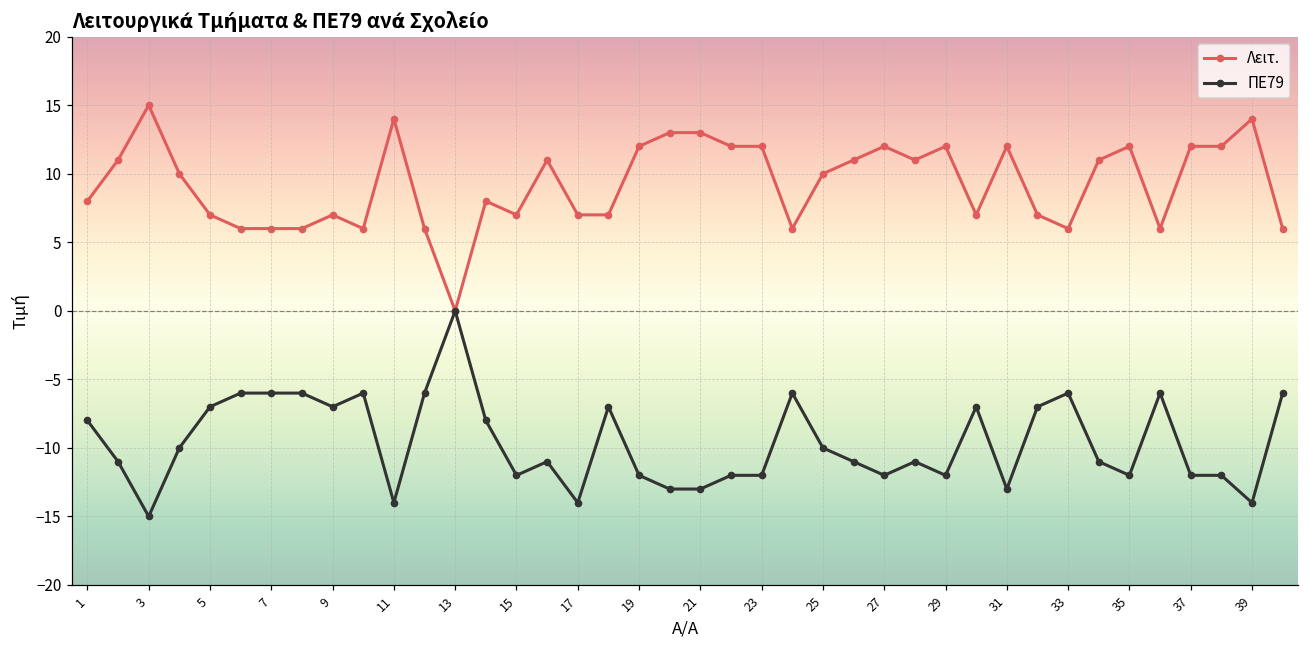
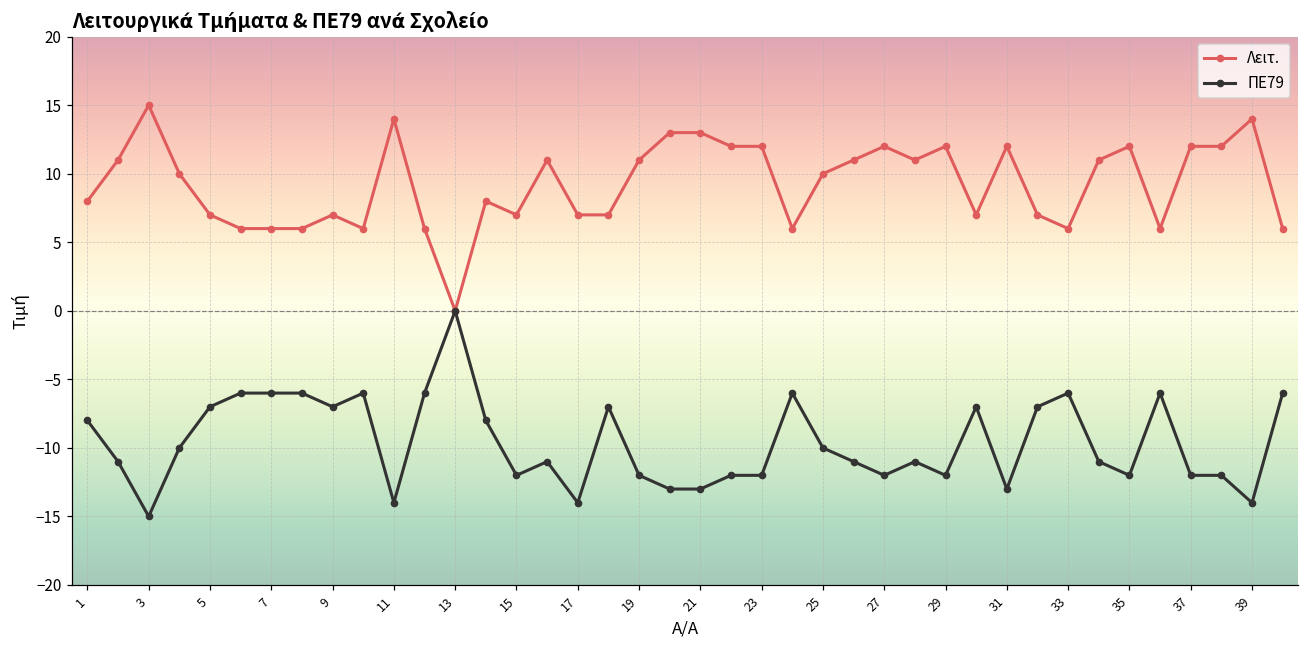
Λειτ., 19: 12 -> 11
